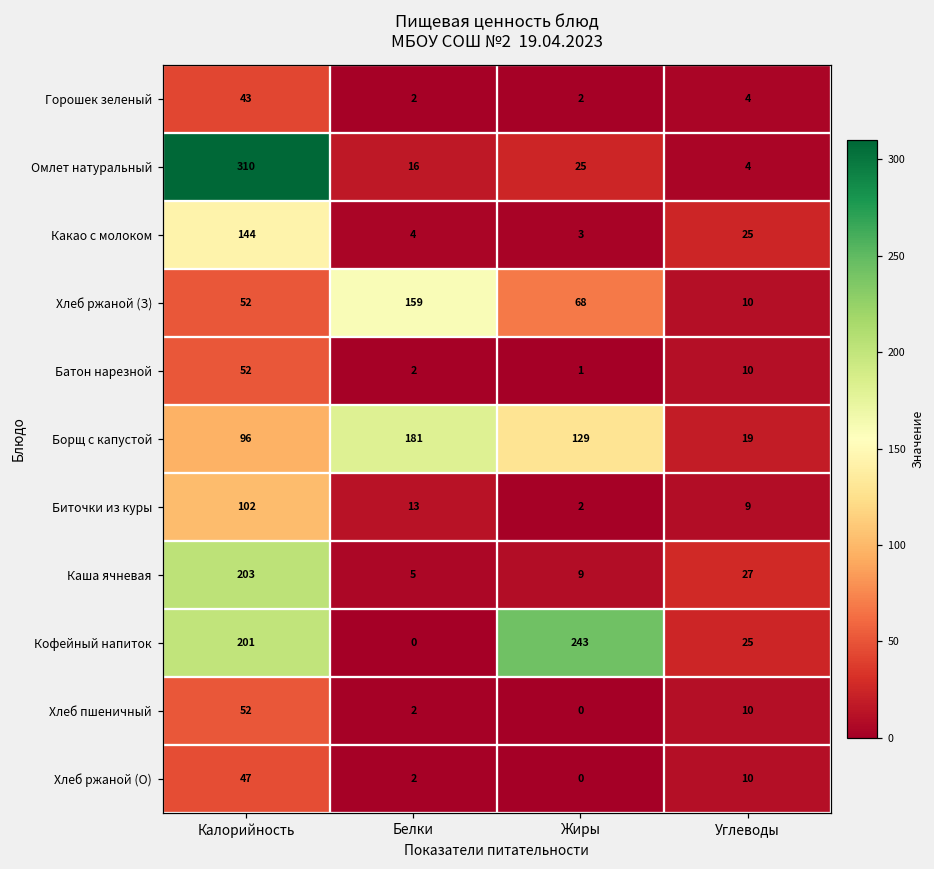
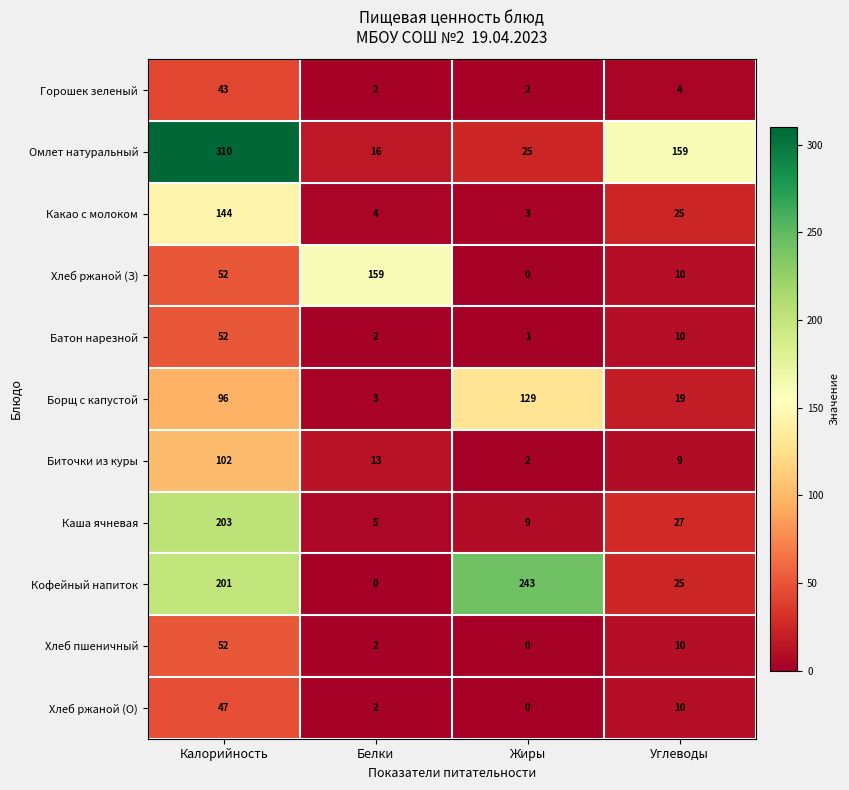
Омлет натуральный, Углеводы: 4 -> 159
Хлеб ржаной (З), Жиры: 68 -> 0
Борщ с капустой, Белки: 181 -> 3
